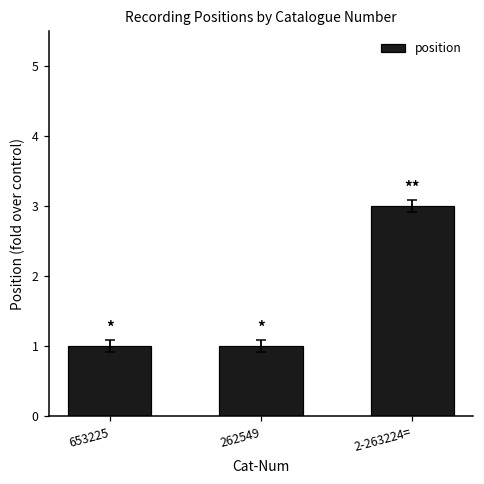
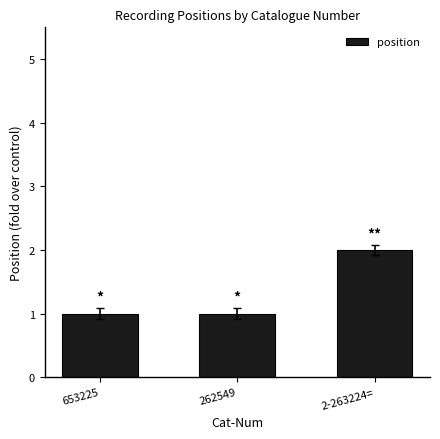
position, 2-263224=: 3 -> 2
